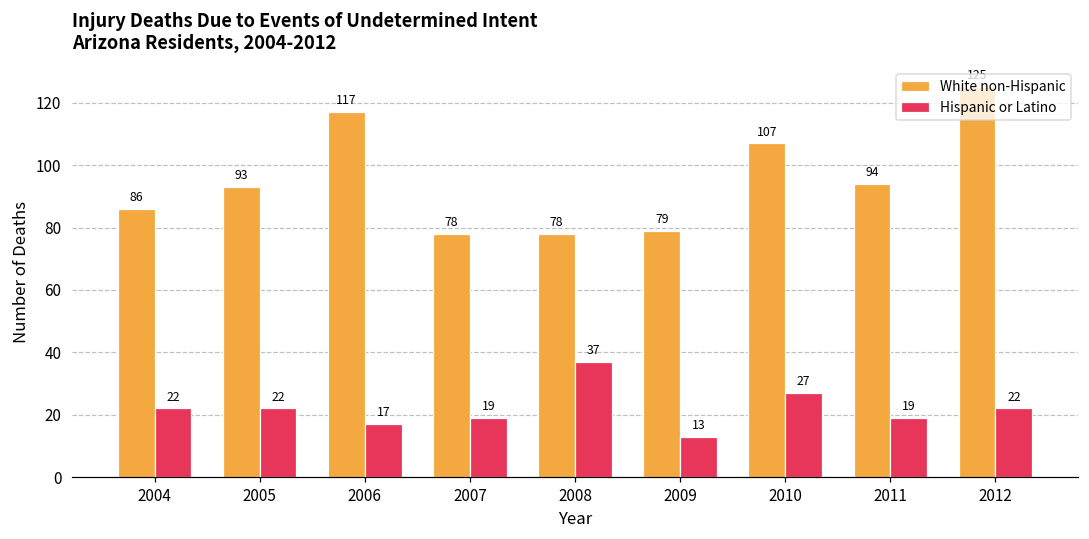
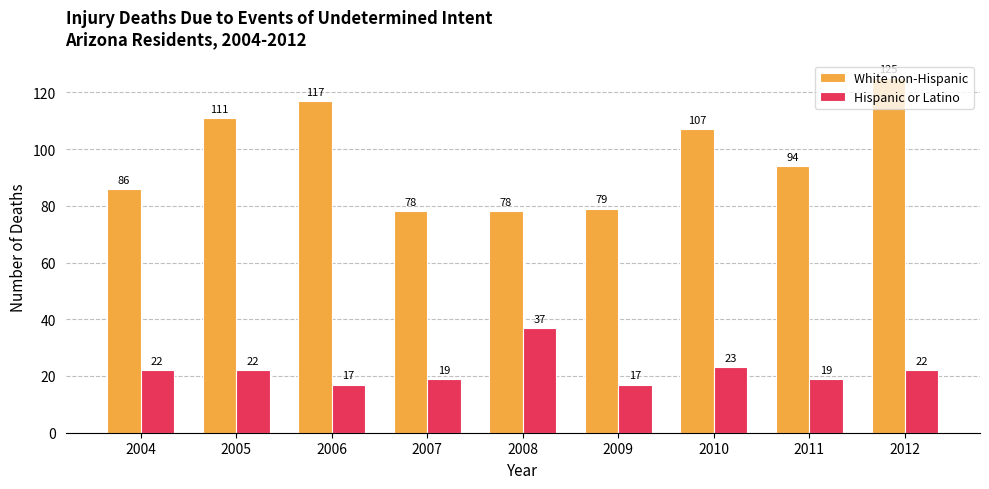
White non-Hispanic, 2005: 93 -> 111
Hispanic or Latino, 2009: 13 -> 17
Hispanic or Latino, 2010: 27 -> 23
